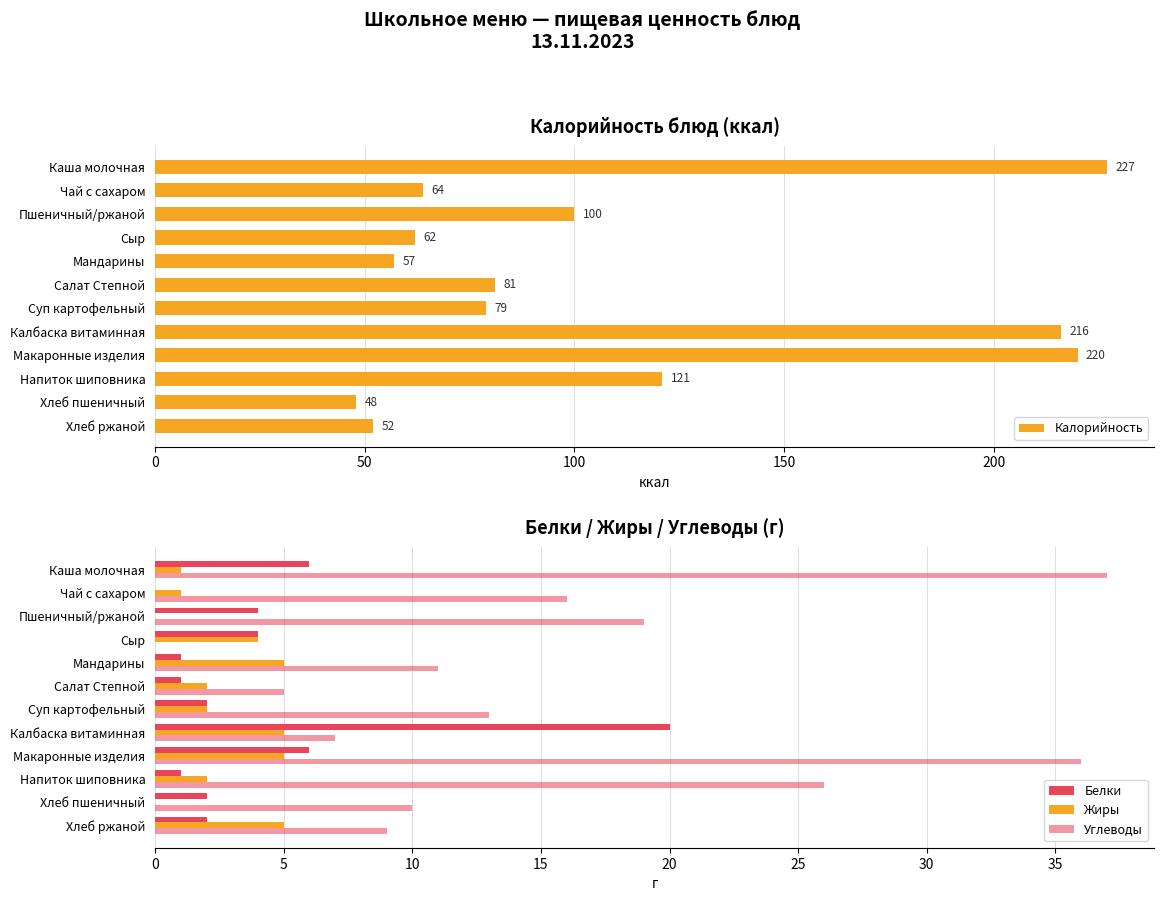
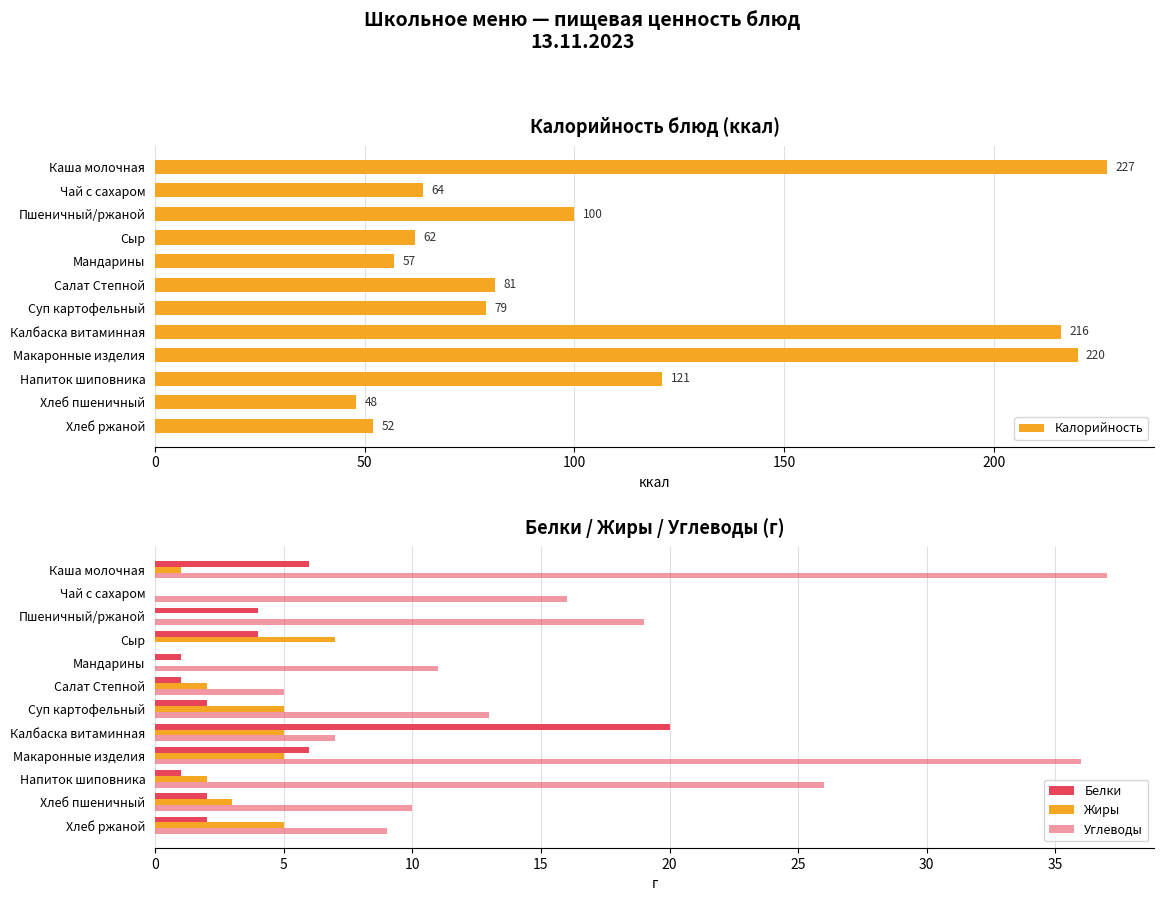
Белки / Жиры / Углеводы (г), Жиры, Чай с сахаром: 1 -> 0
Белки / Жиры / Углеводы (г), Жиры, Сыр: 4 -> 7
Белки / Жиры / Углеводы (г), Жиры, Мандарины: 5 -> 0
Белки / Жиры / Углеводы (г), Жиры, Суп картофельный: 2 -> 5
Белки / Жиры / Углеводы (г), Жиры, Хлеб пшеничный: 0 -> 3
